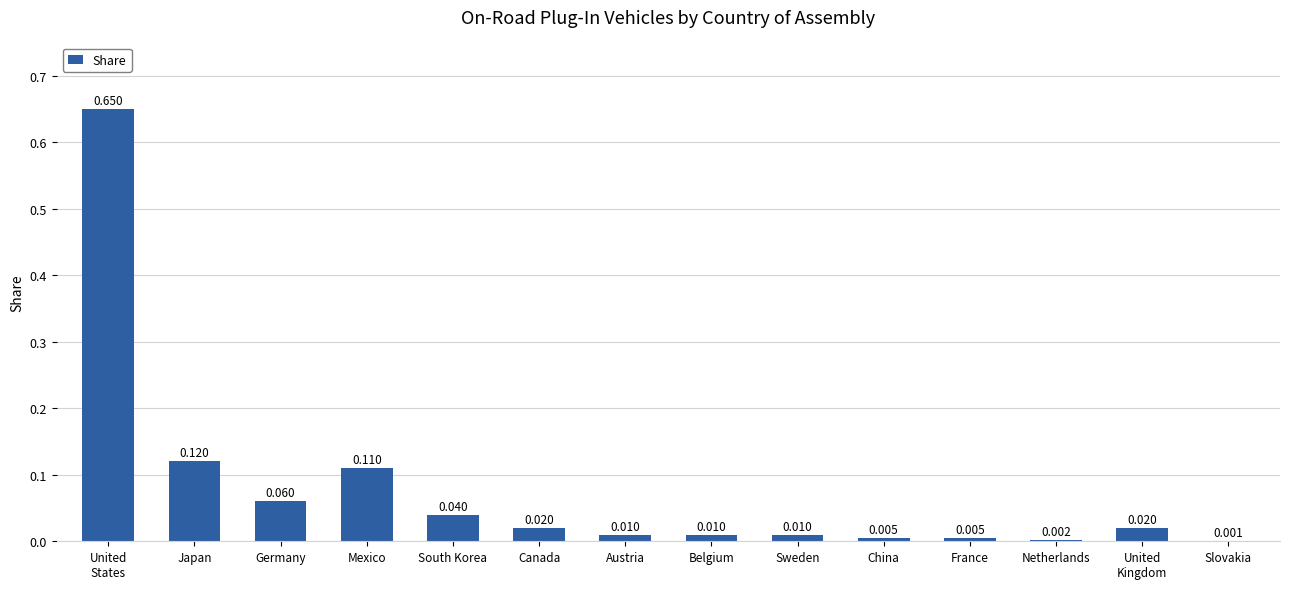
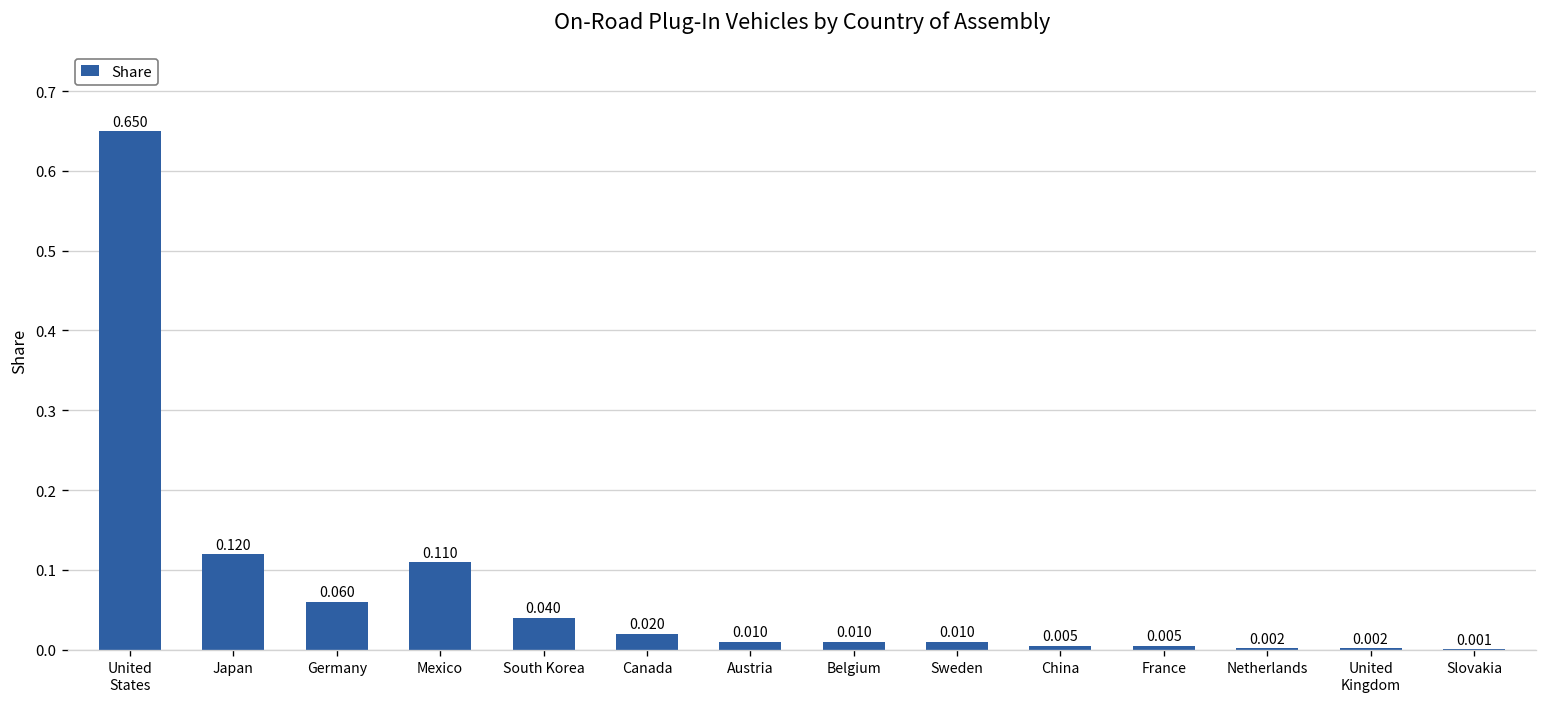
United Kingdom: 0.020 -> 0.002
